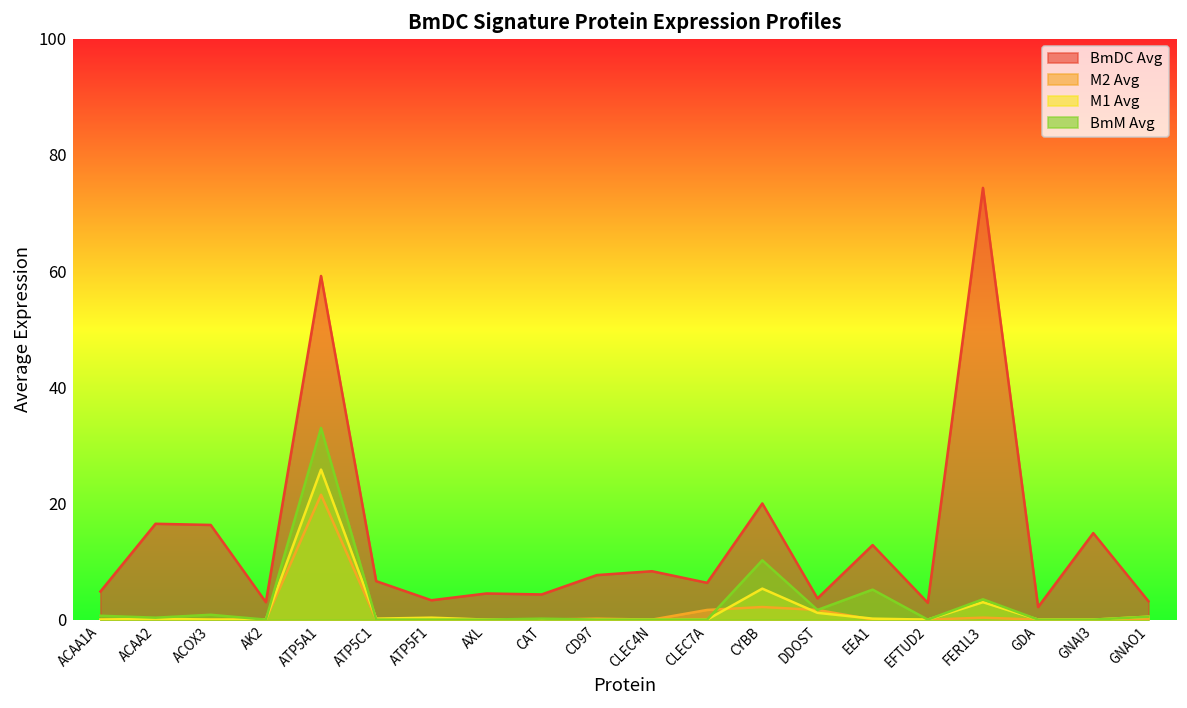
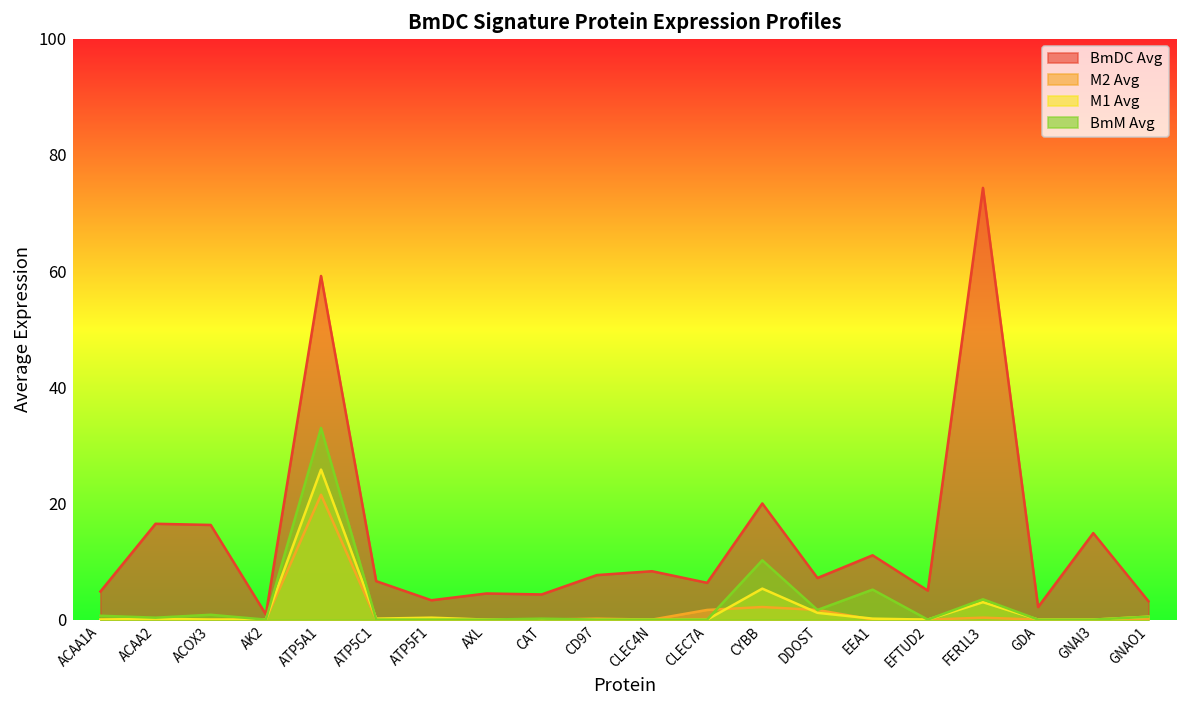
BmDC Avg, AK2: 3 -> 1
BmDC Avg, DDOST: 4 -> 7
BmDC Avg, EEA1: 13 -> 11
BmDC Avg, EFTUD2: 3 -> 5
